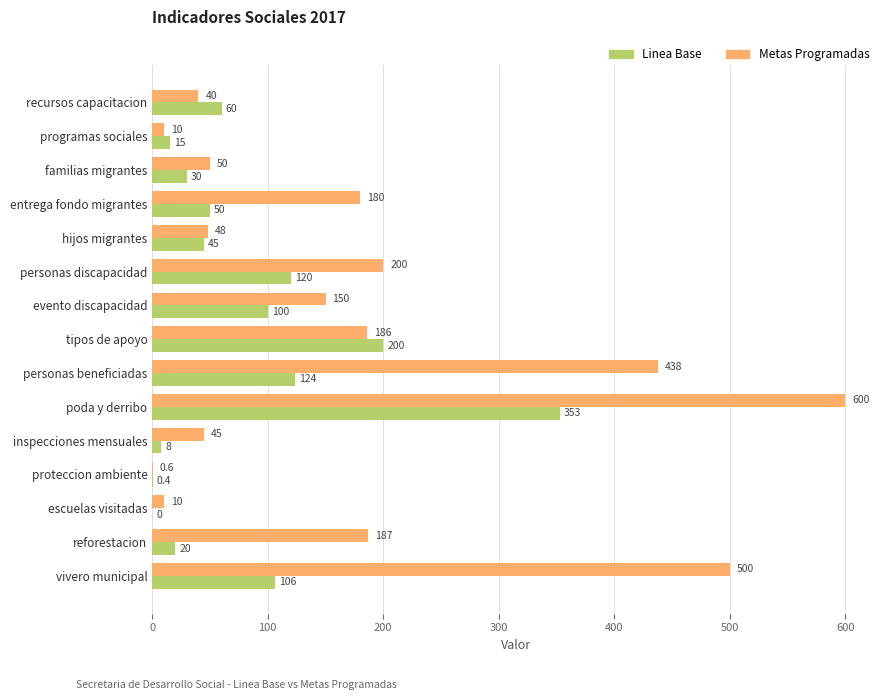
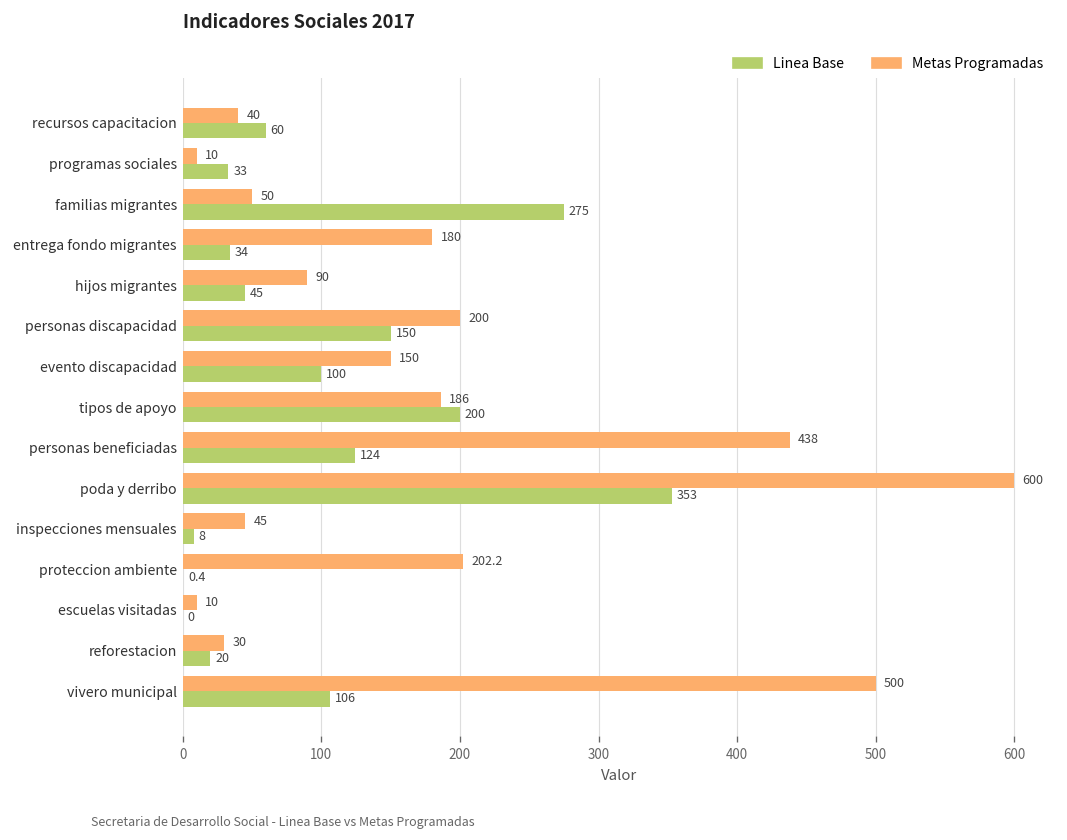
Linea Base, programas sociales: 15 -> 33
Linea Base, familias migrantes: 30 -> 275
Linea Base, entrega fondo migrantes: 50 -> 34
Metas Programadas, hijos migrantes: 48 -> 90
Linea Base, personas discapacidad: 120 -> 150
Metas Programadas, proteccion ambiente: 0.6 -> 202.2
Metas Programadas, reforestacion: 187 -> 30
